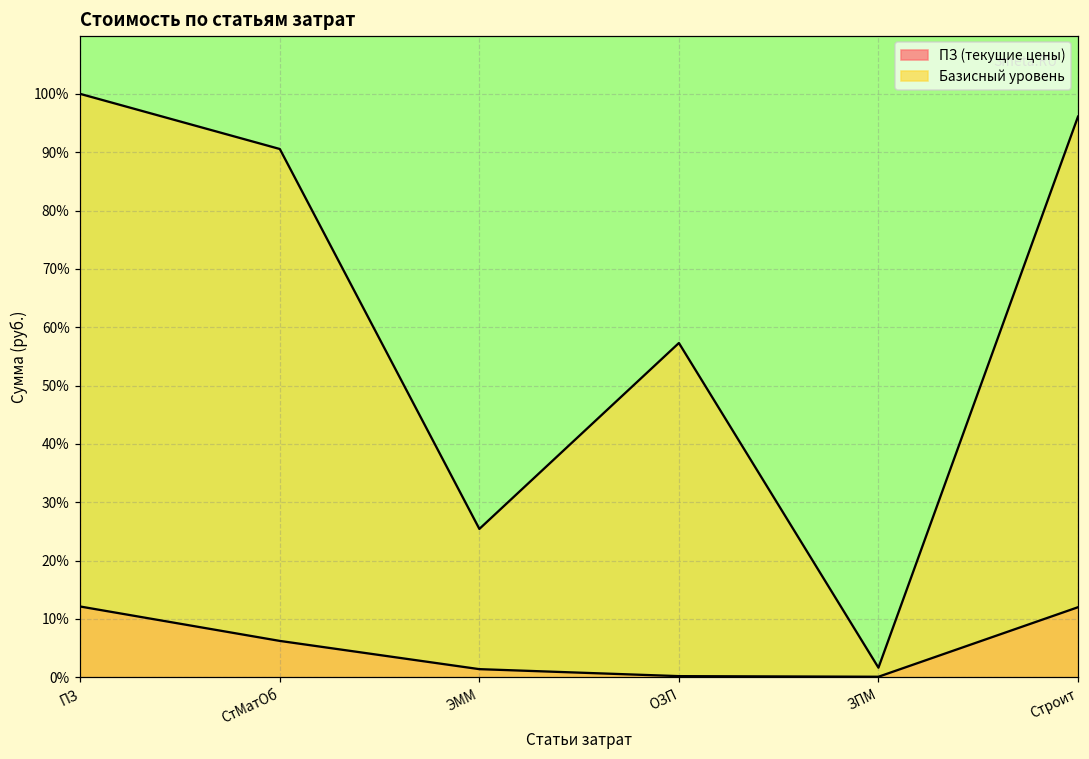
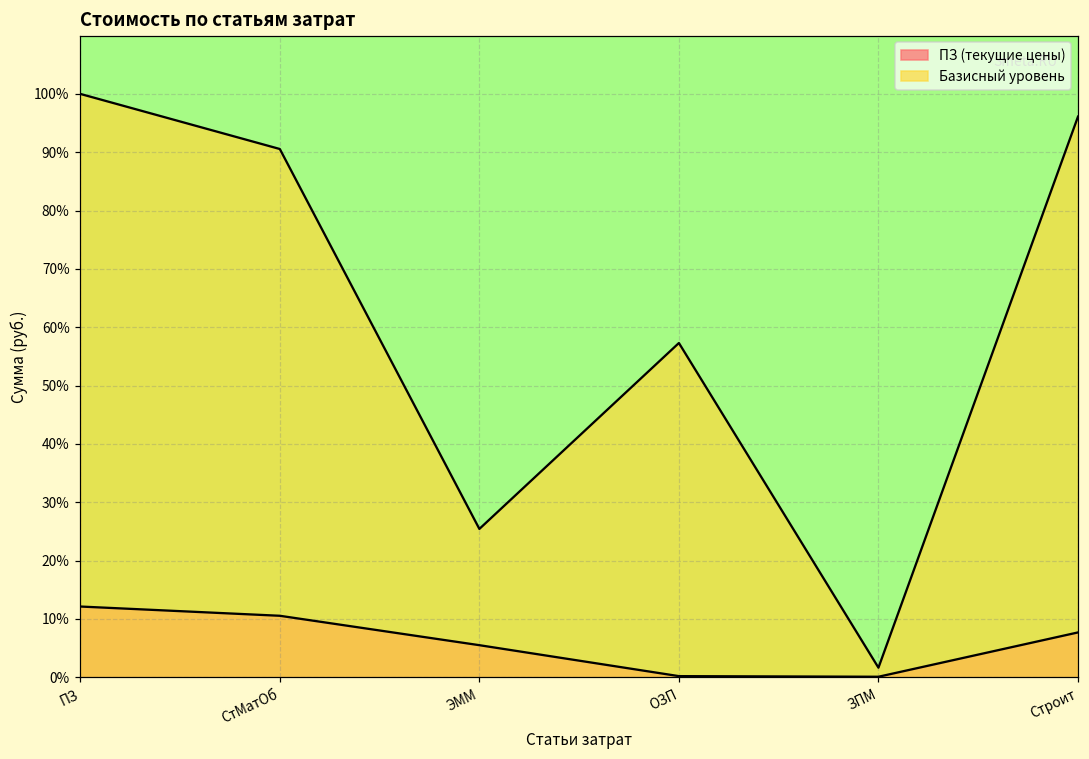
ПЗ (текущие цены), СтМатОб: 6% -> 11%
ПЗ (текущие цены), ЭММ: 1% -> 5%
ПЗ (текущие цены), Строит: 12% -> 8%
